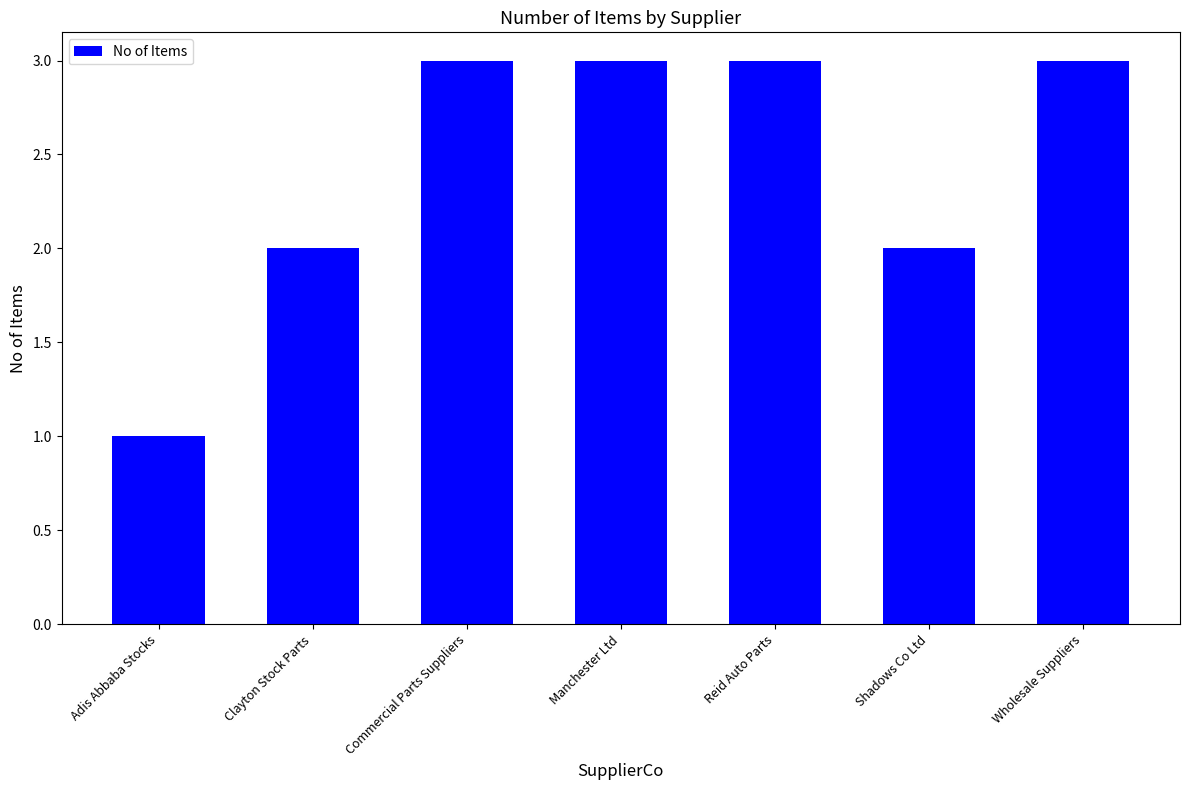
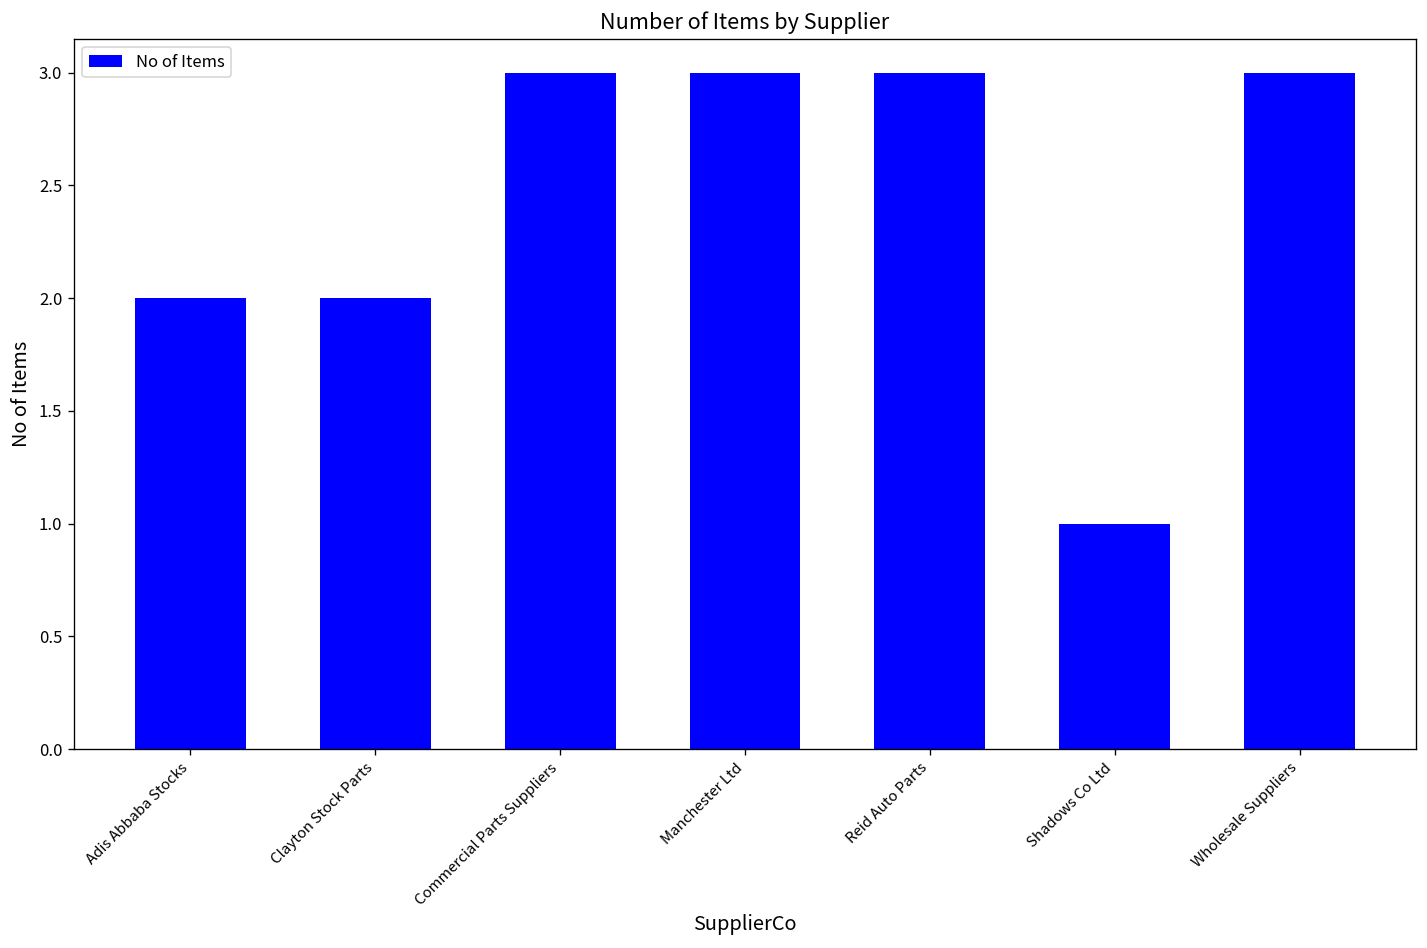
Adis Abbaba Stocks: 1 -> 2
Shadows Co Ltd: 2 -> 1
